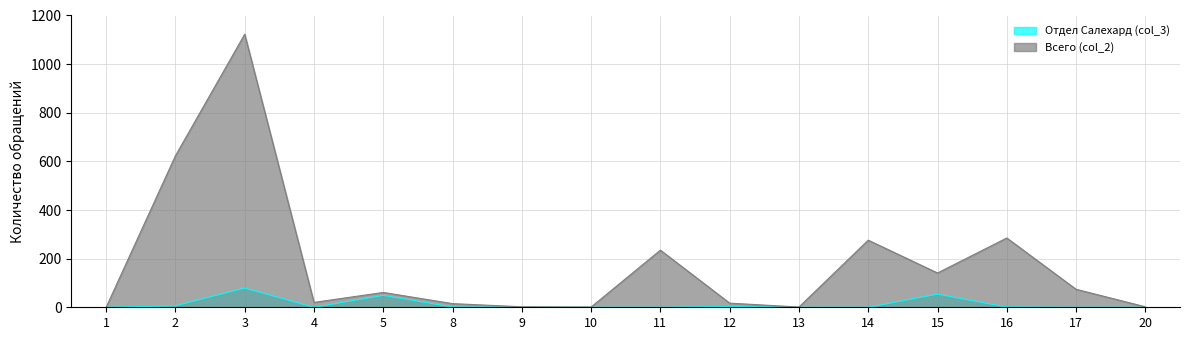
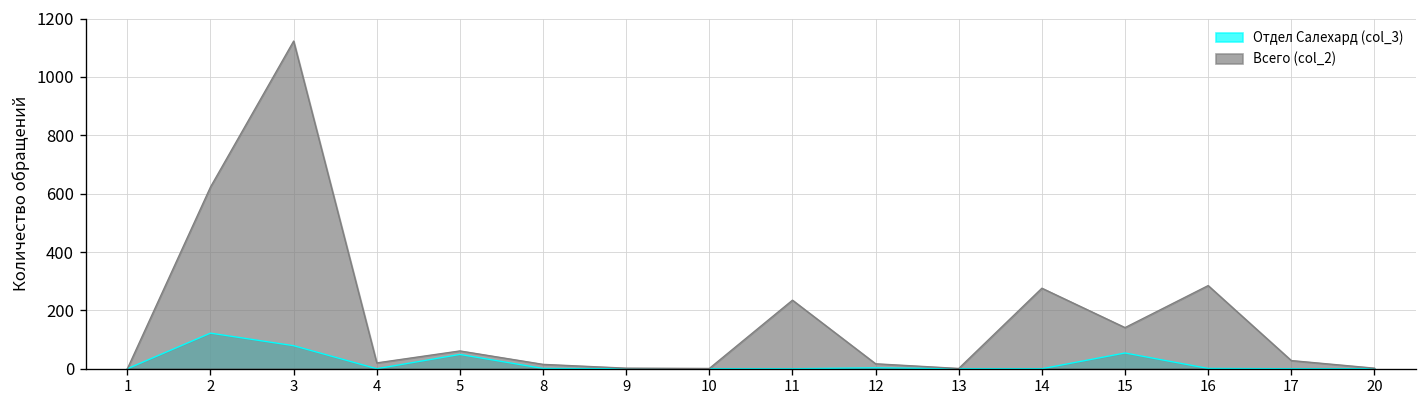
Отдел Салехард (col_3), 2: 10 -> 120
Всего (col_2), 17: 70 -> 30
